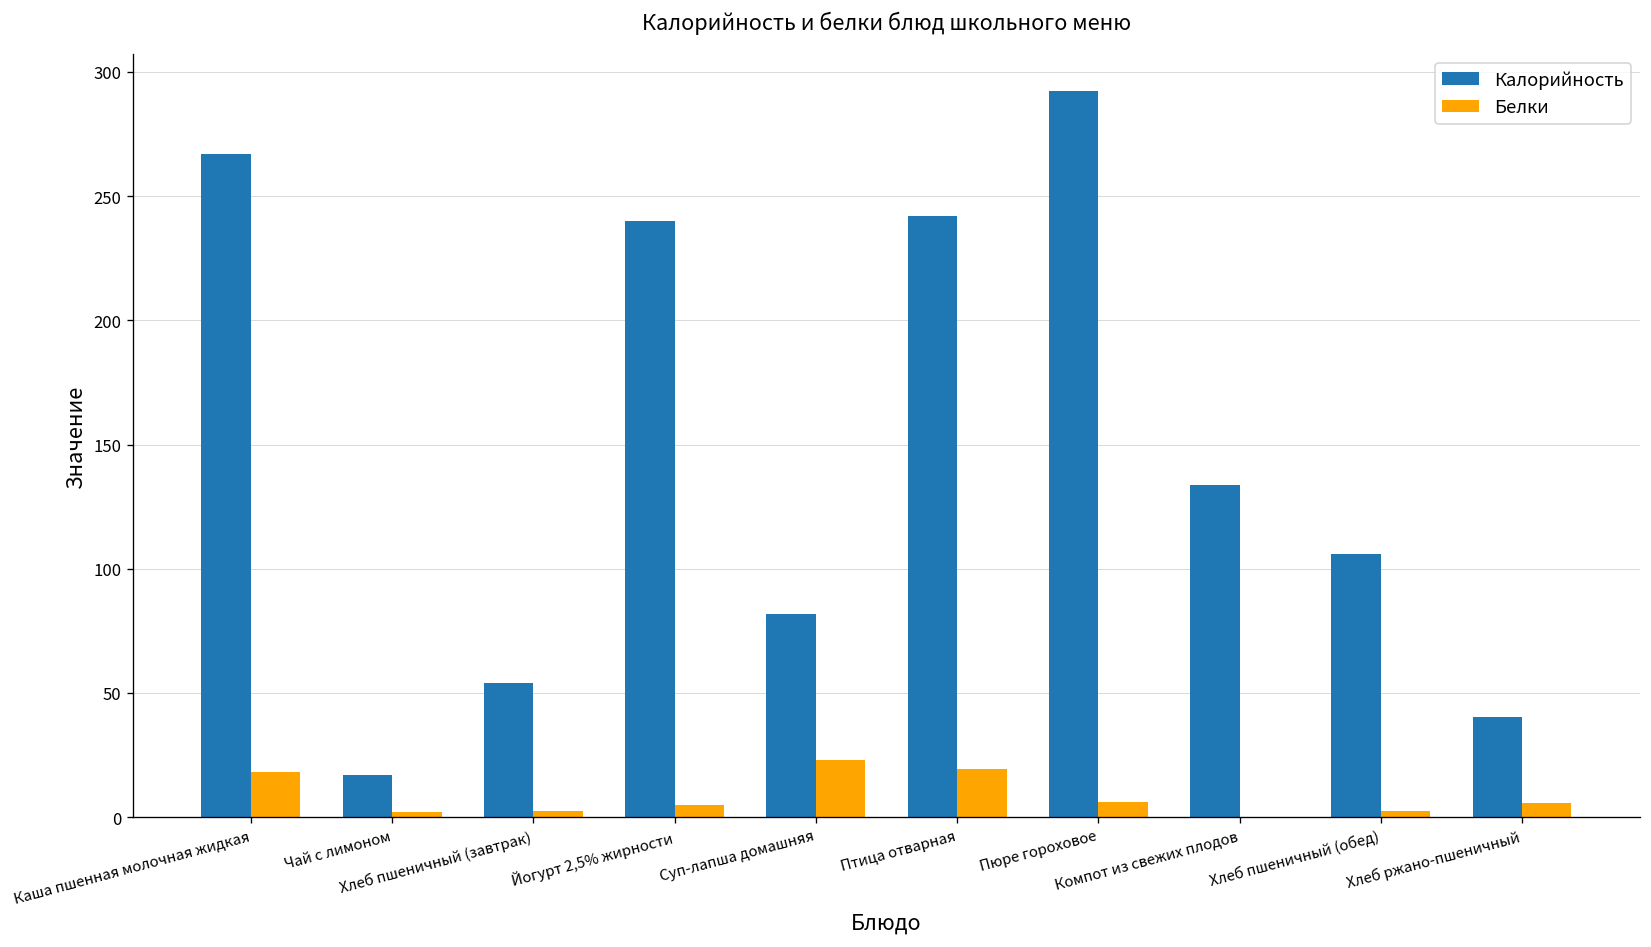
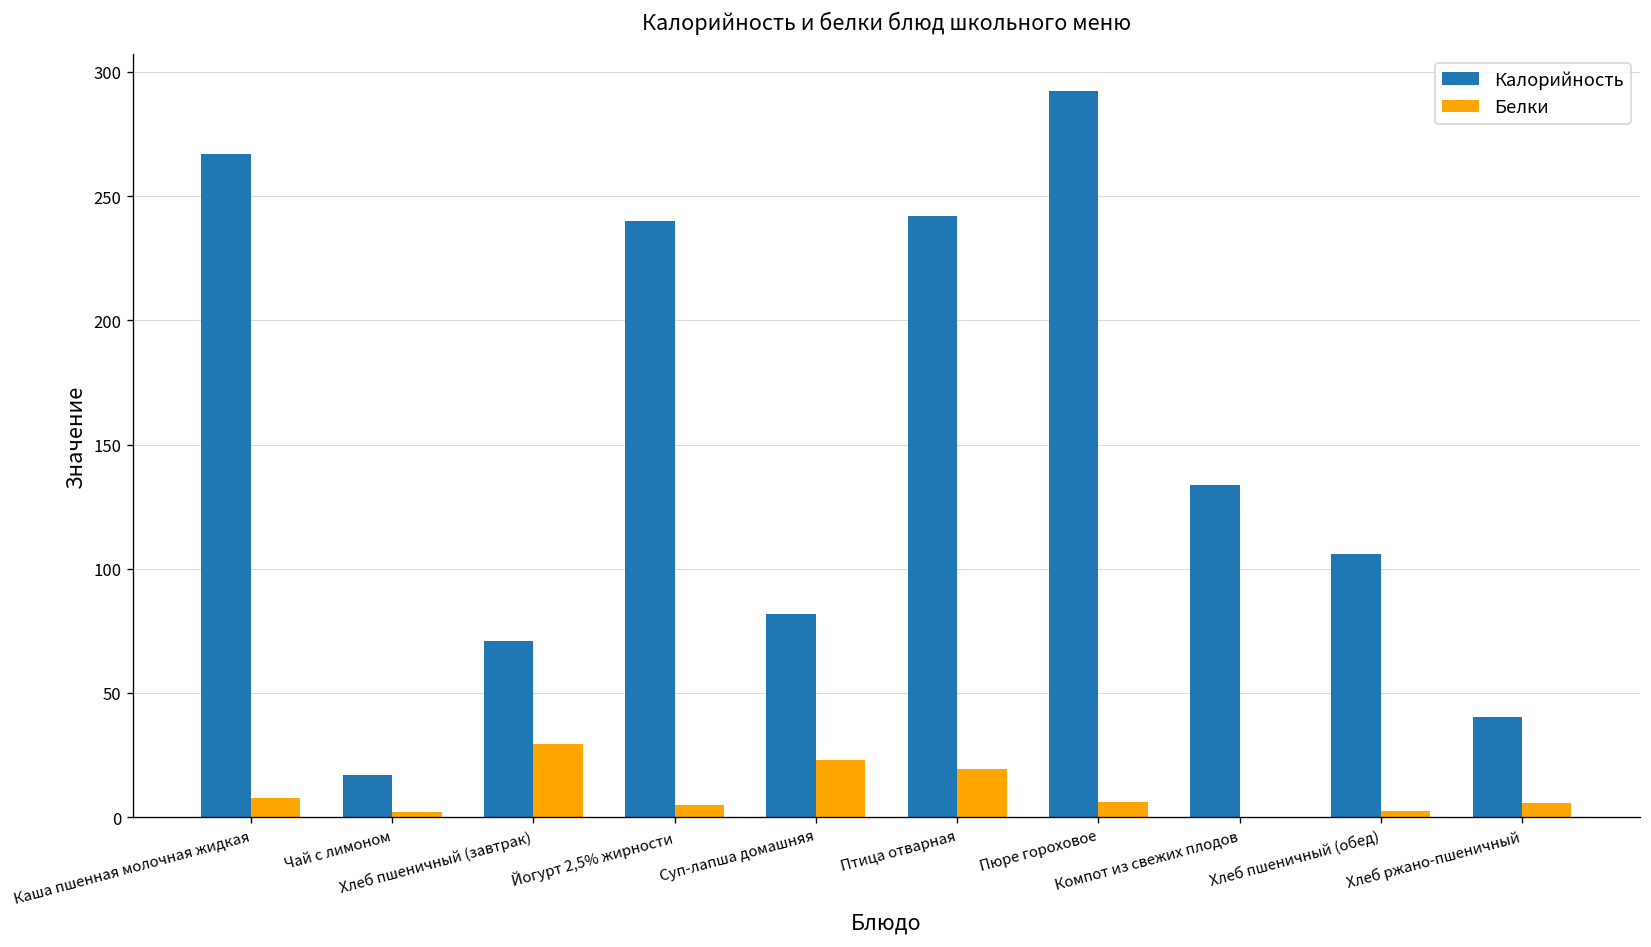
Белки, Каша пшенная молочная жидкая: 18 -> 8
Калорийность, Хлеб пшеничный (завтрак): 54 -> 71
Белки, Хлеб пшеничный (завтрак): 2 -> 29
